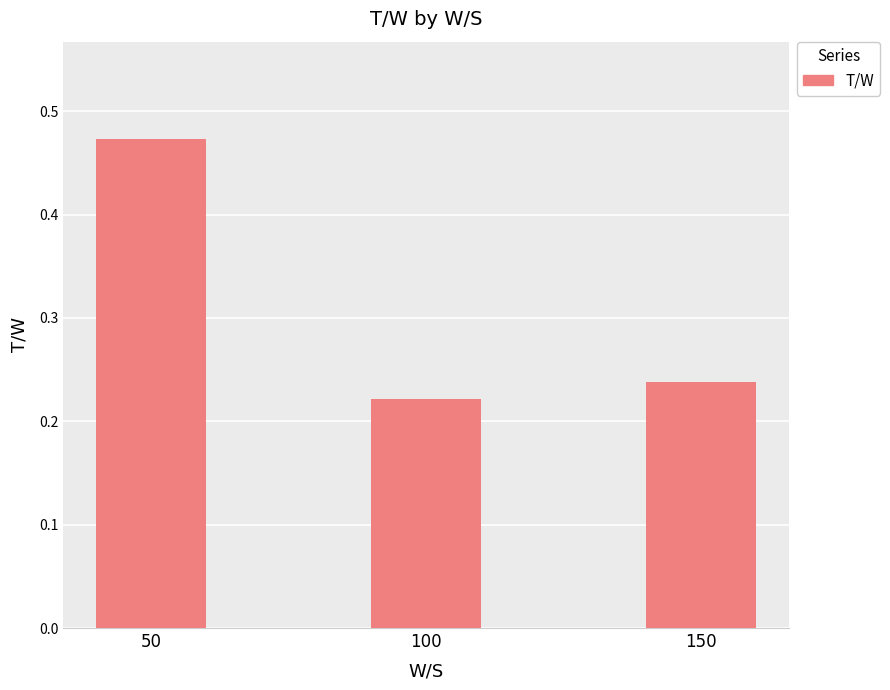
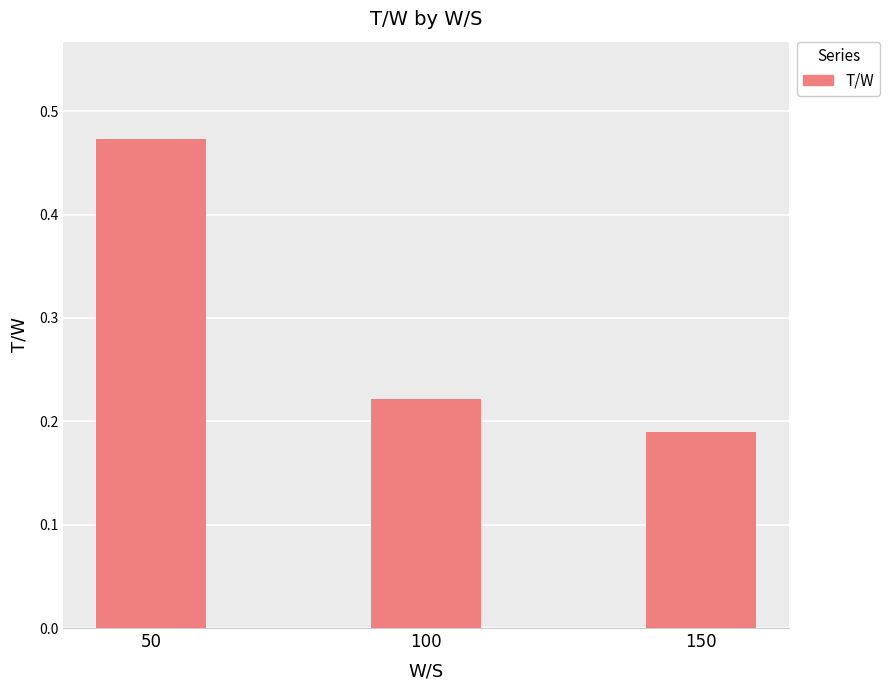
150: 0.238 -> 0.190
